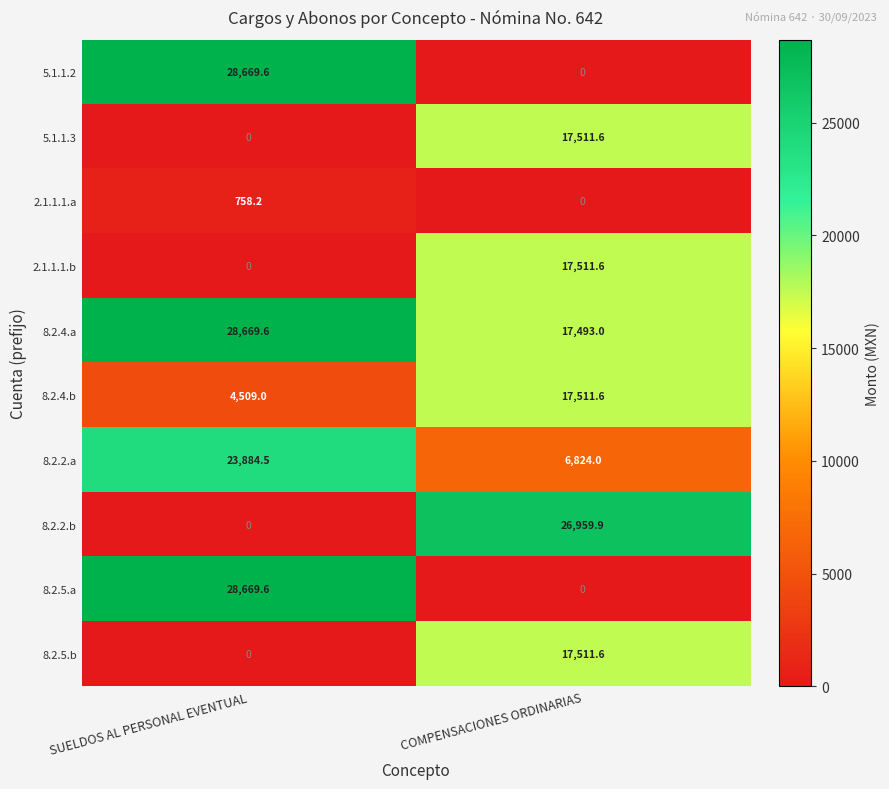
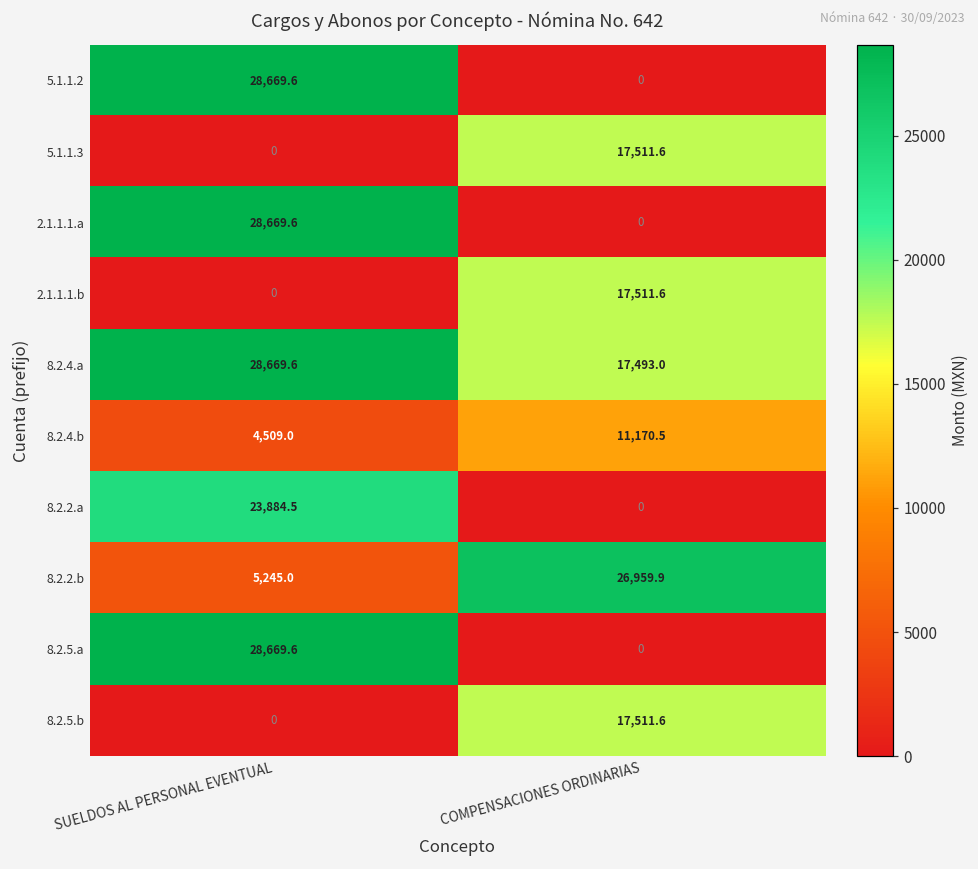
2.1.1.1.a, SUELDOS AL PERSONAL EVENTUAL: 758.2 -> 28,669.6
8.2.4.b, COMPENSACIONES ORDINARIAS: 17,511.6 -> 11,170.5
8.2.2.a, COMPENSACIONES ORDINARIAS: 6,824.0 -> 0
8.2.2.b, SUELDOS AL PERSONAL EVENTUAL: 0 -> 5,245.0
